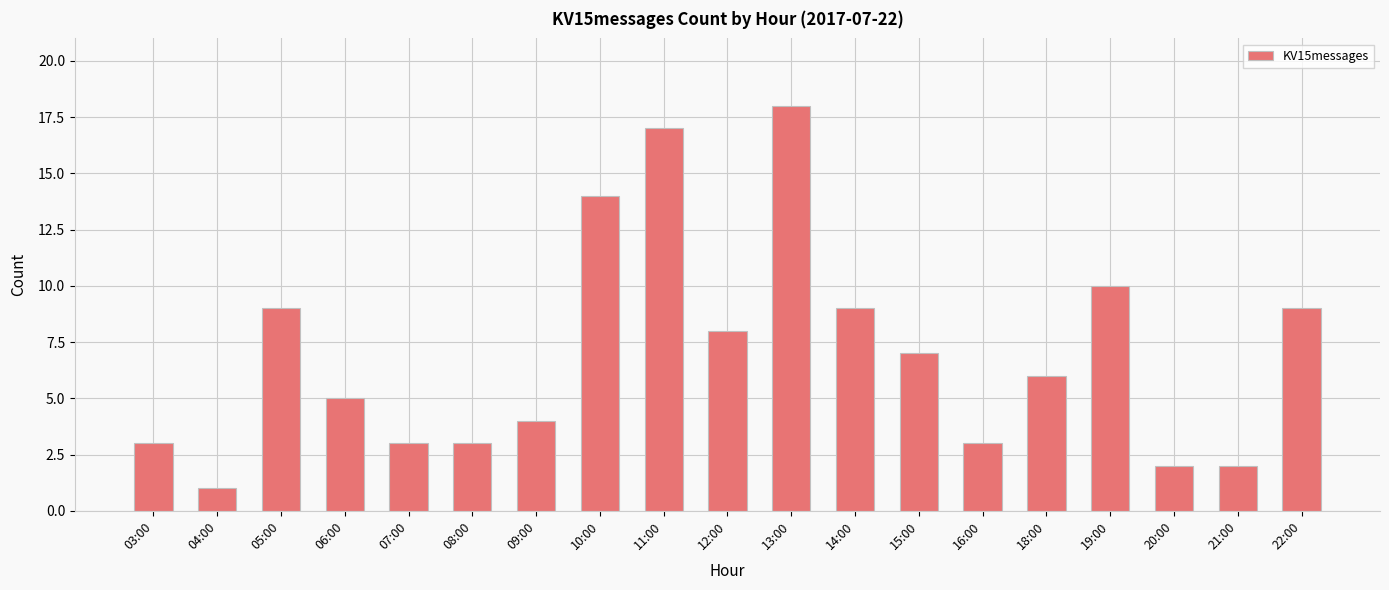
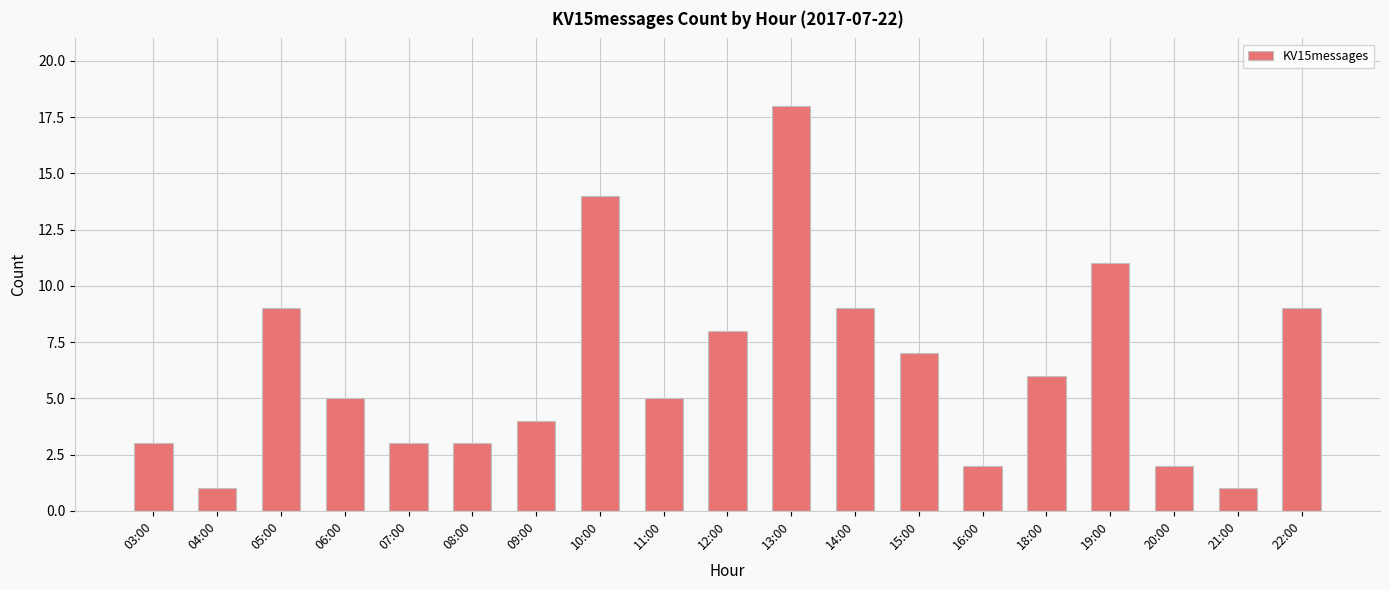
11:00: 17 -> 5
16:00: 3 -> 2
19:00: 10 -> 11
21:00: 2 -> 1
